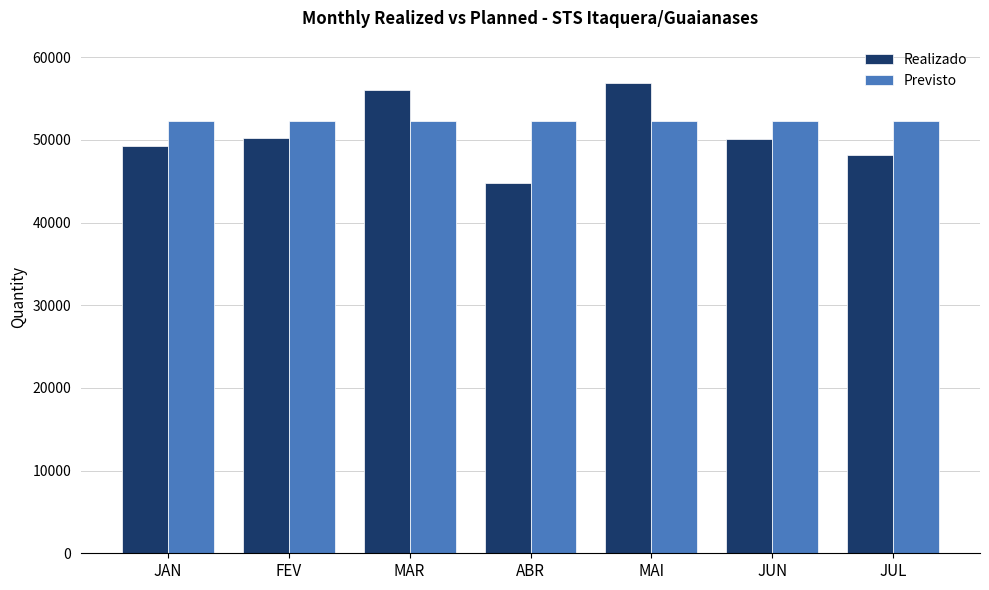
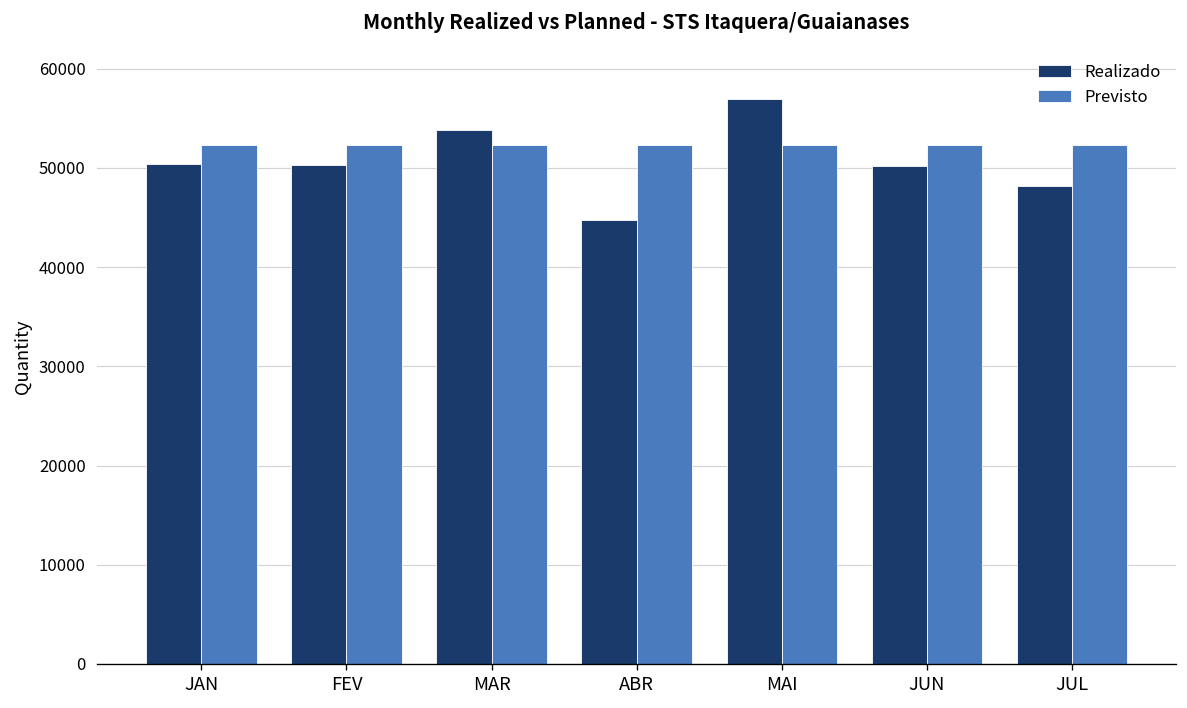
Realizado, JAN: 49000 -> 50000
Realizado, MAR: 56000 -> 54000
